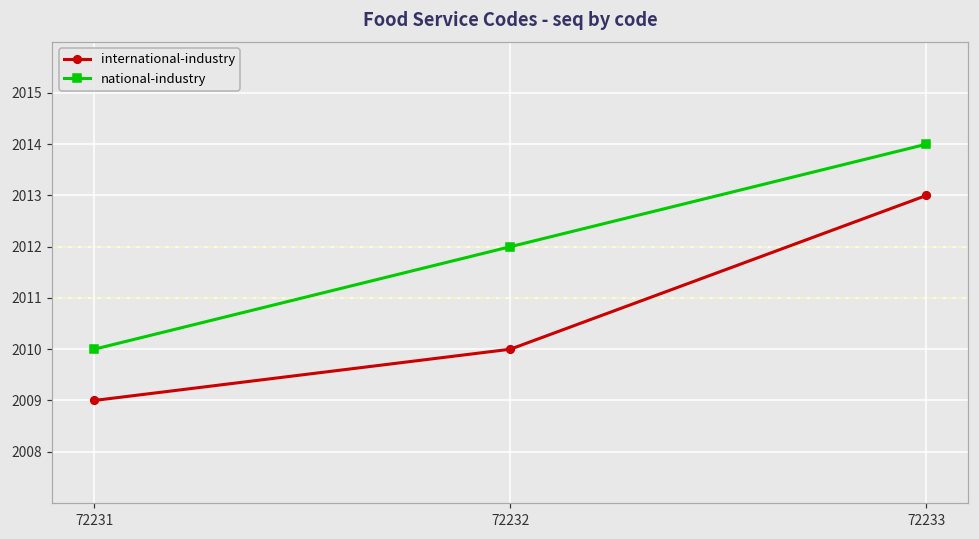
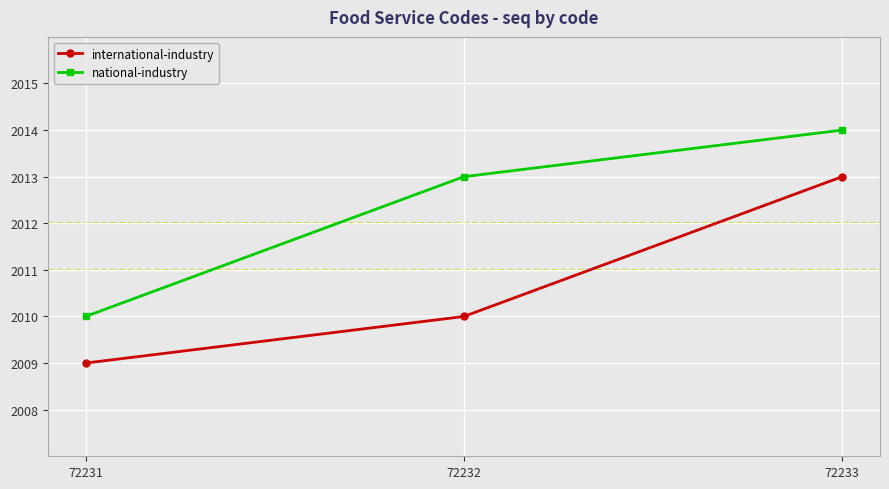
national-industry, 72232: 2012 -> 2013
